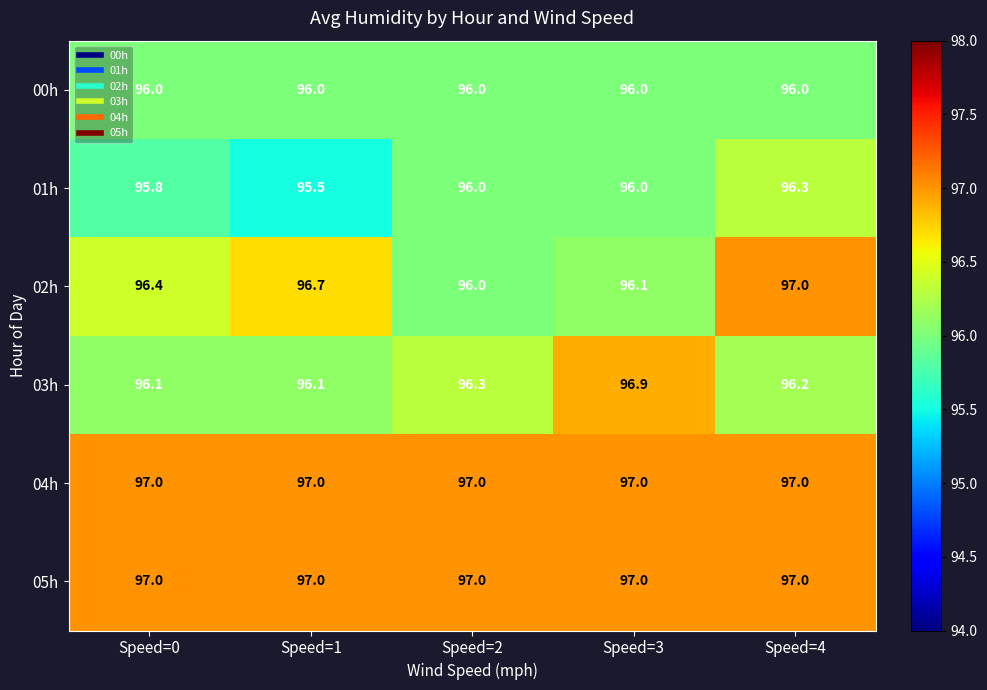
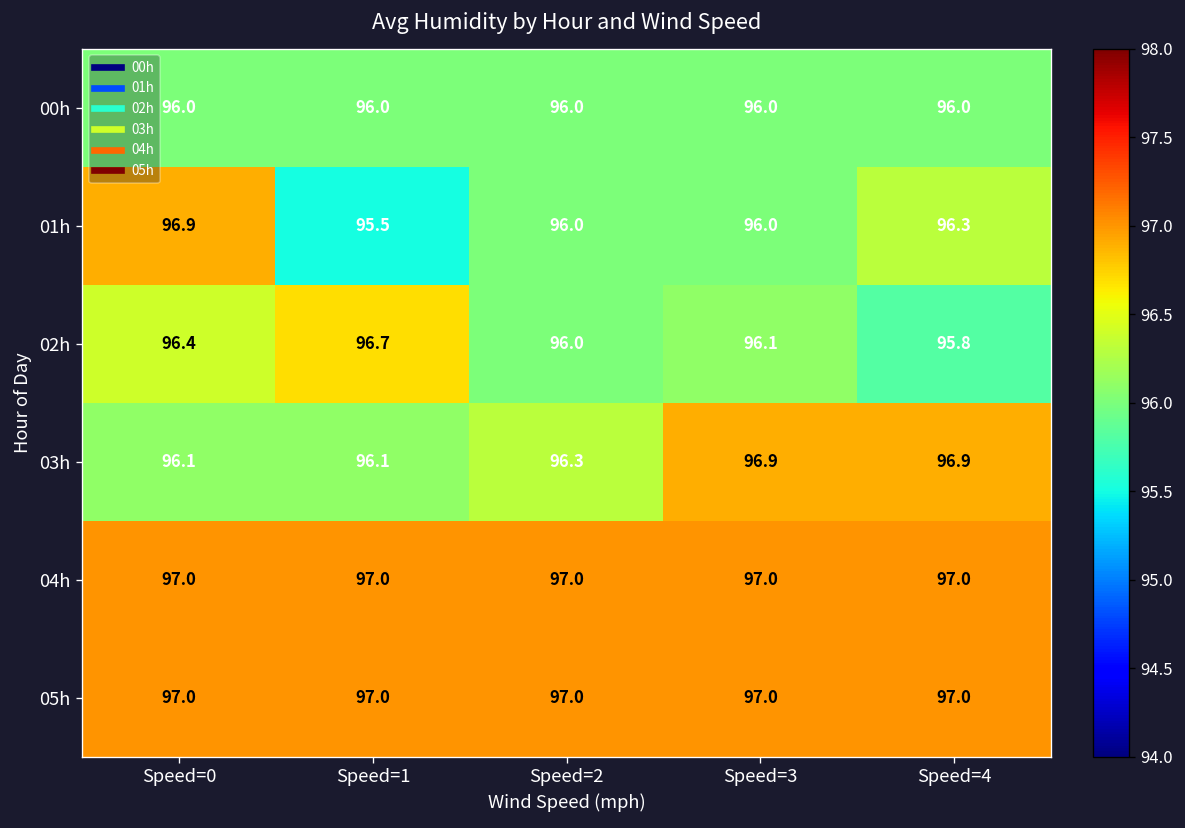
01h, Speed=0: 95.8 -> 96.9
02h, Speed=4: 97.0 -> 95.8
03h, Speed=4: 96.2 -> 96.9
